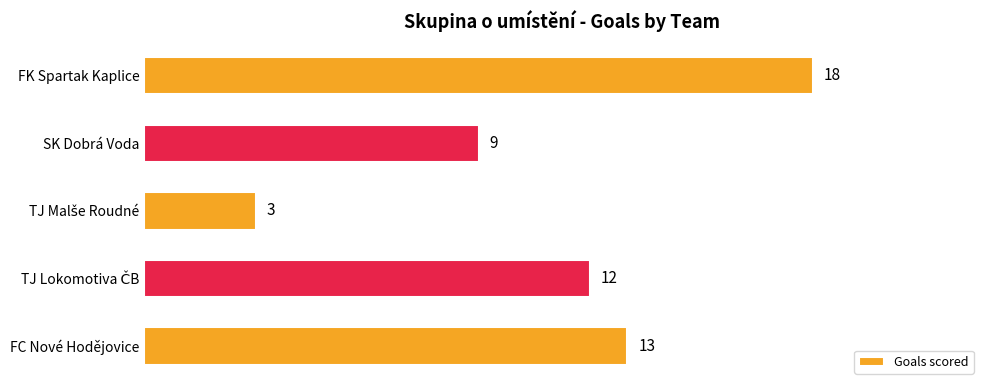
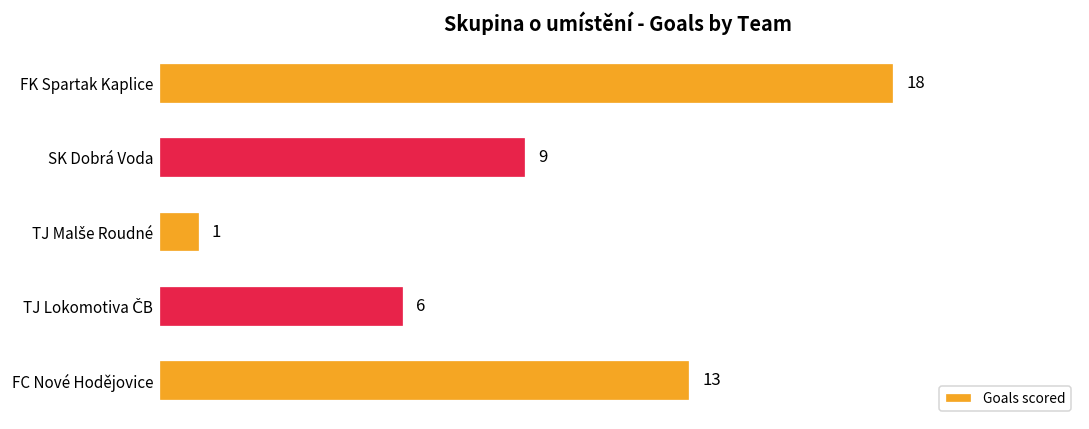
TJ Malše Roudné: 3 -> 1
TJ Lokomotiva ČB: 12 -> 6
